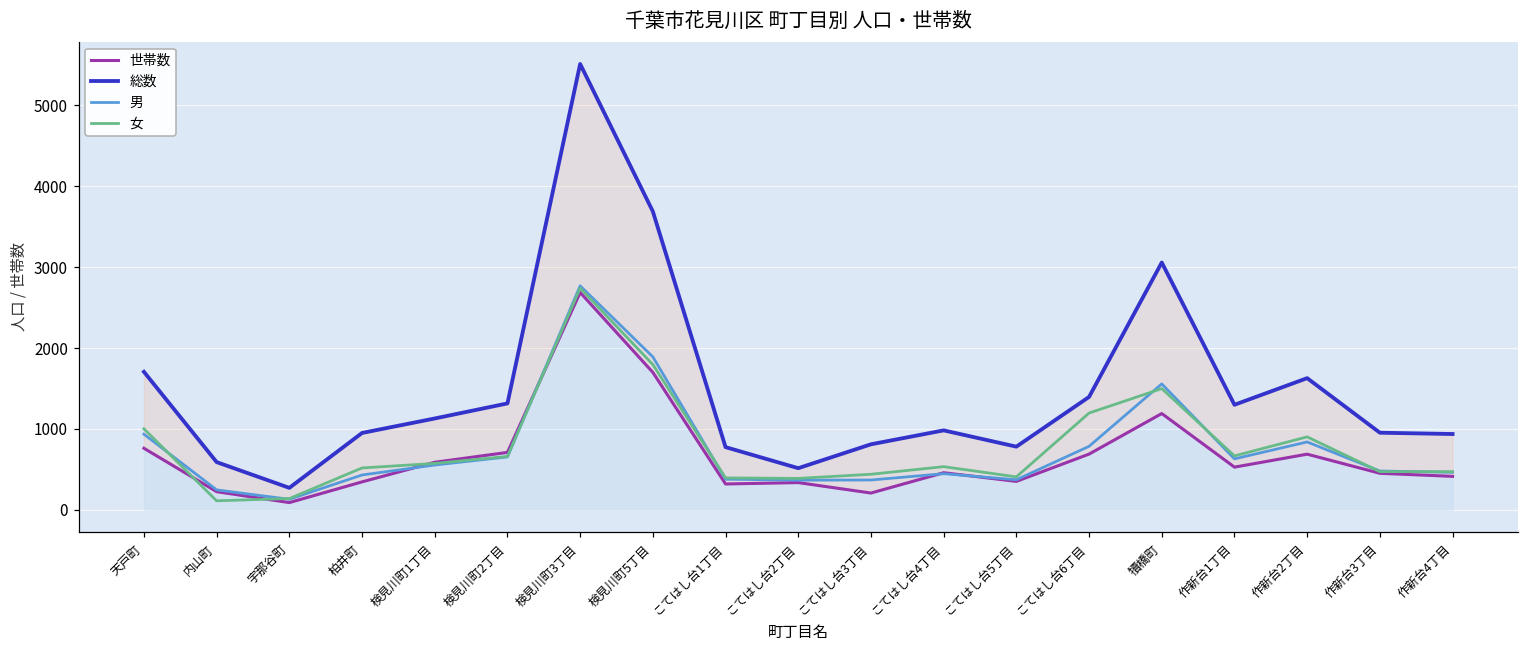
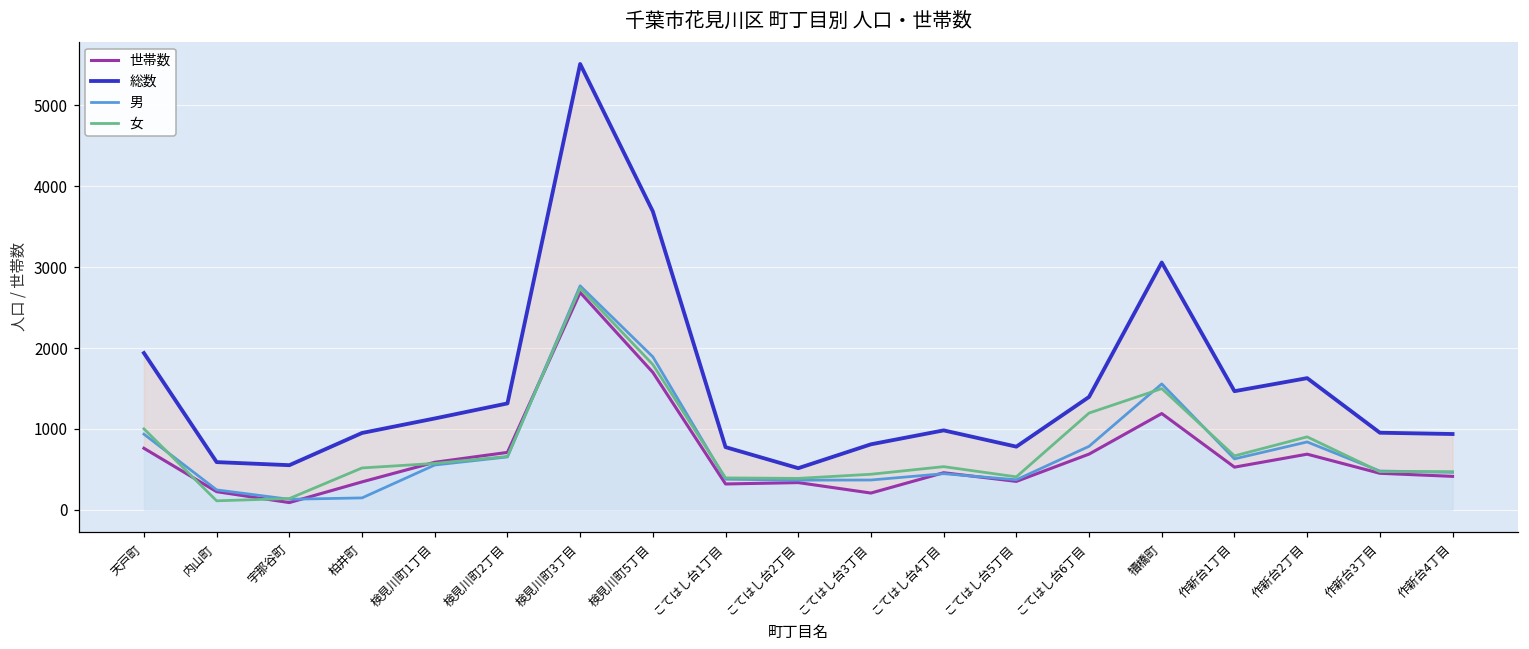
総数, 天戸町: 1700 -> 1900
総数, 宇那谷町: 300 -> 600
男, 柏井町: 400 -> 100
総数, 作新台1丁目: 1300 -> 1500
